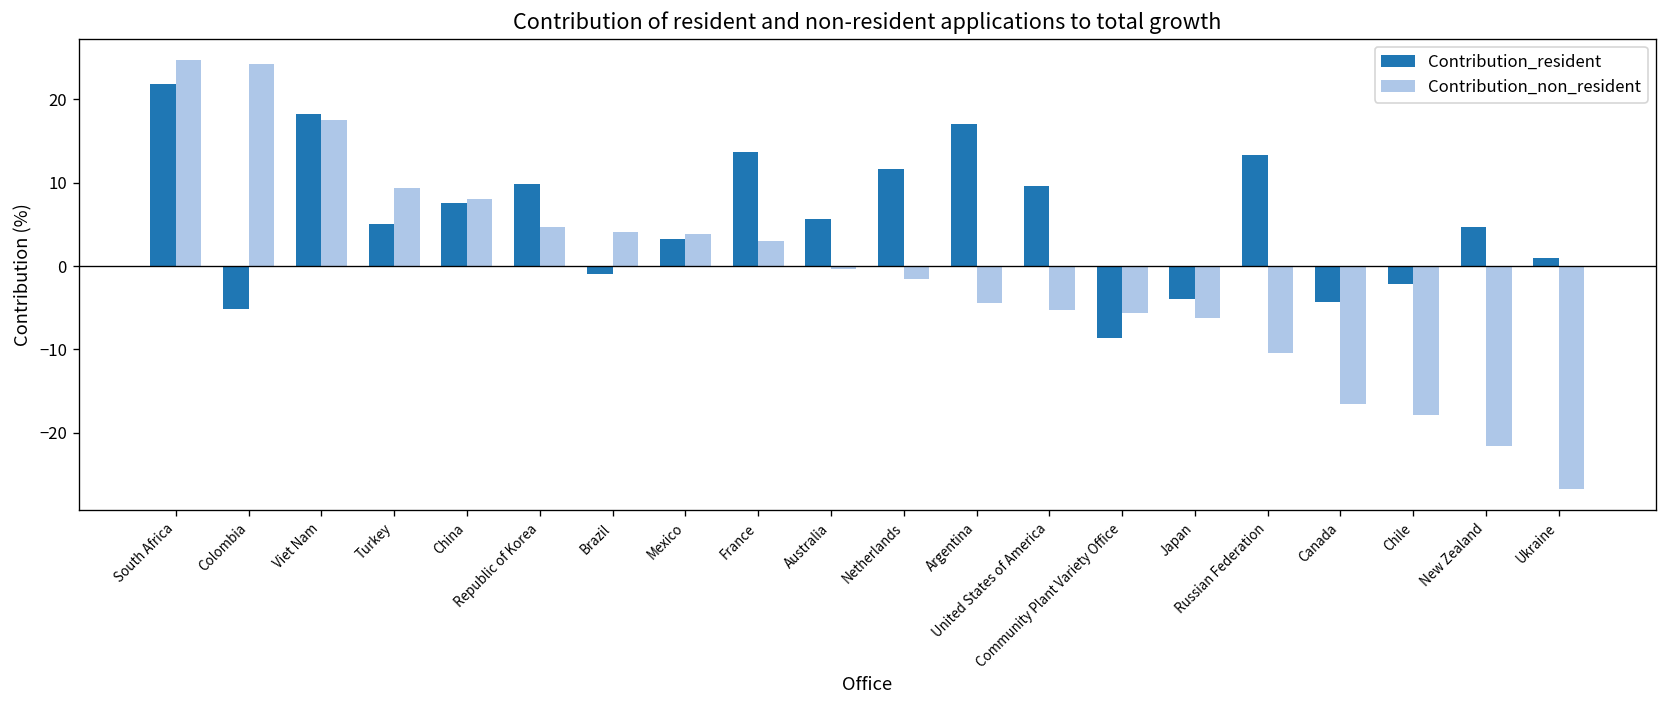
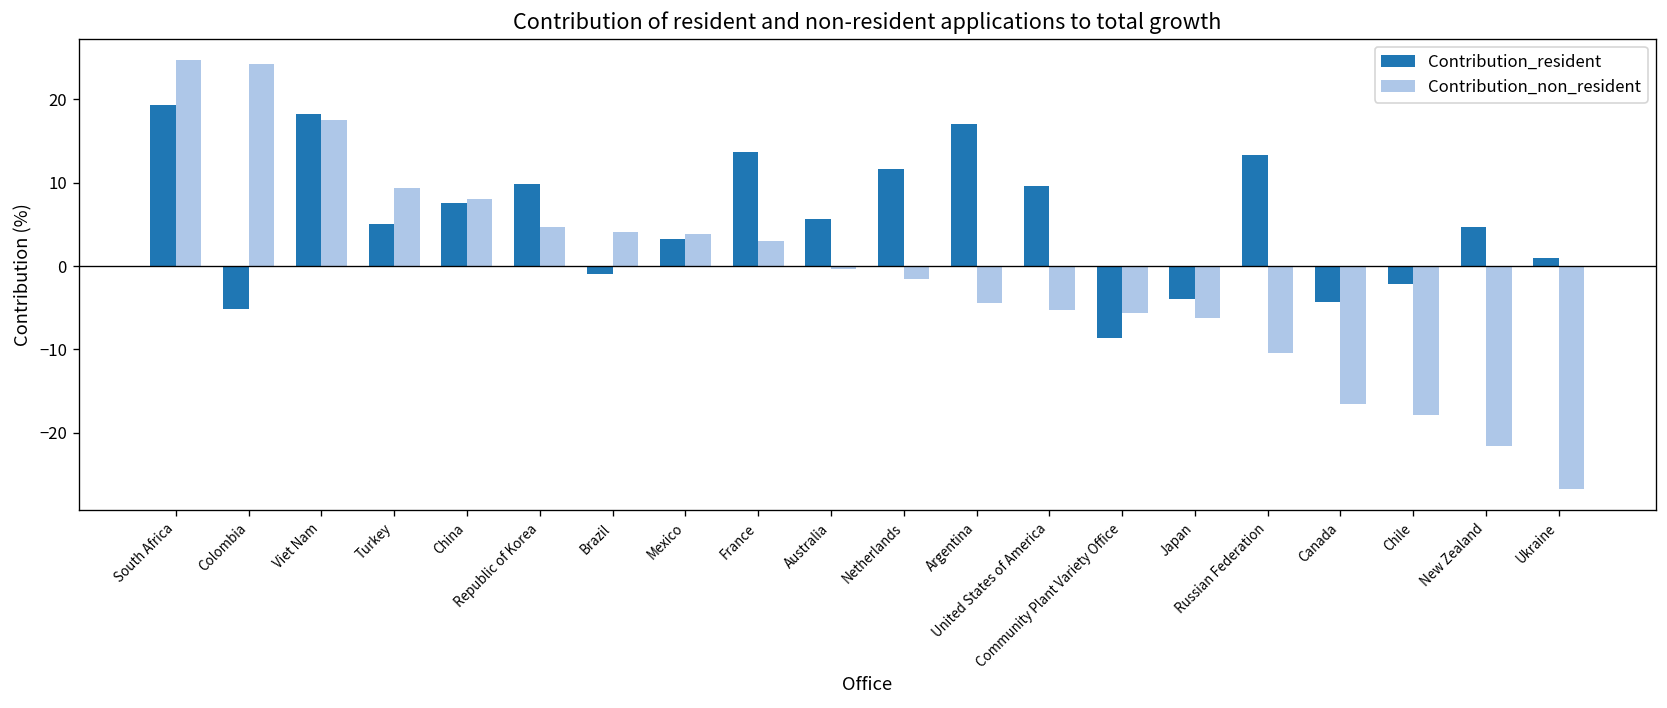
Contribution_resident, South Africa: 22 -> 19
